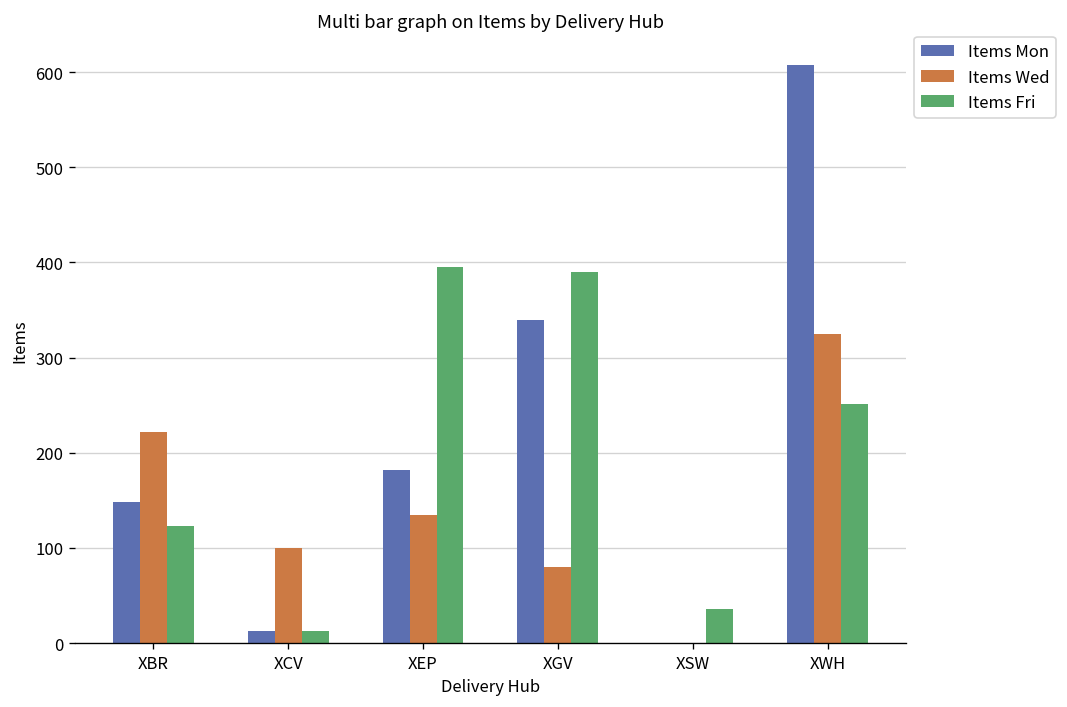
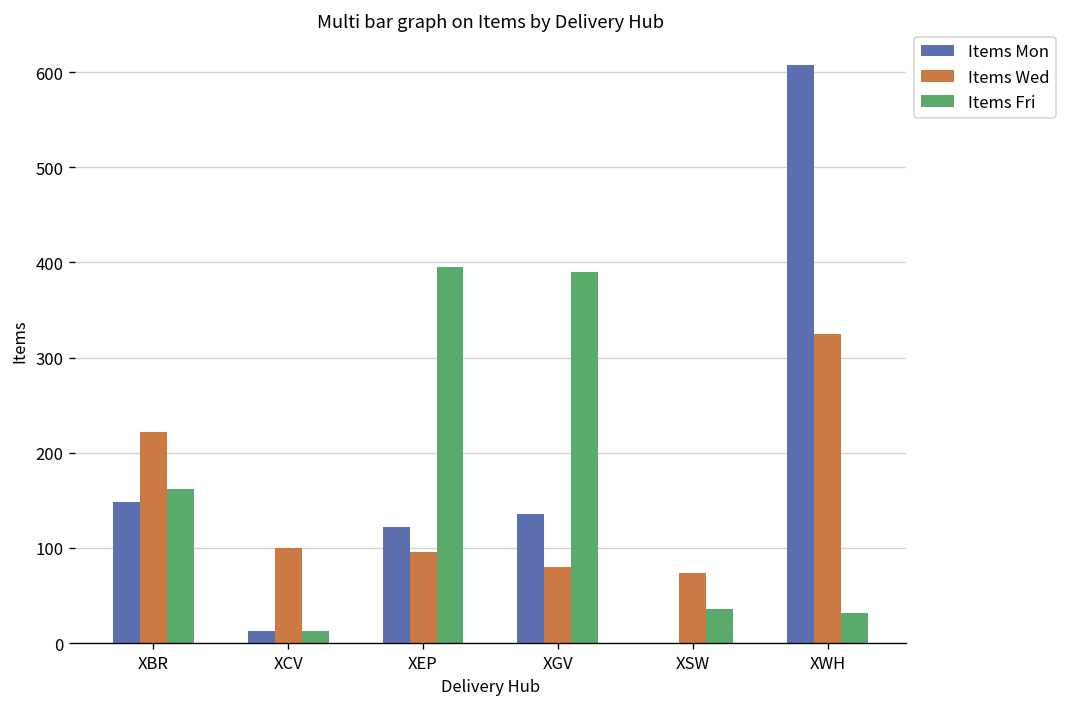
Items Fri, XBR: 120 -> 160
Items Mon, XEP: 180 -> 120
Items Wed, XEP: 140 -> 100
Items Mon, XGV: 340 -> 140
Items Wed, XSW: 0 -> 70
Items Fri, XWH: 250 -> 30
